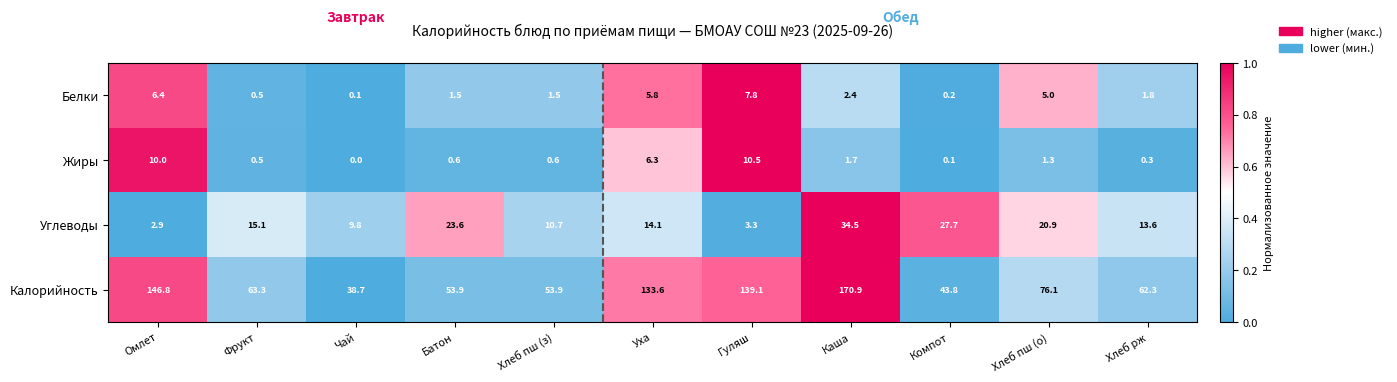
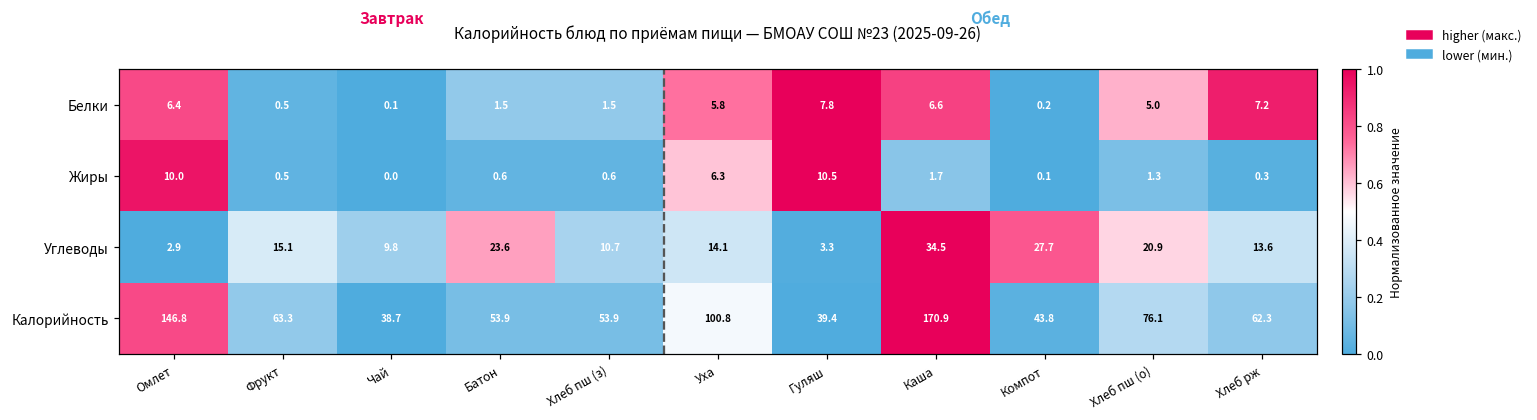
Белки, Каша: 2.4 -> 6.6
Белки, Хлеб рж: 1.8 -> 7.2
Калорийность, Уха: 133.6 -> 100.8
Калорийность, Гуляш: 139.1 -> 39.4
